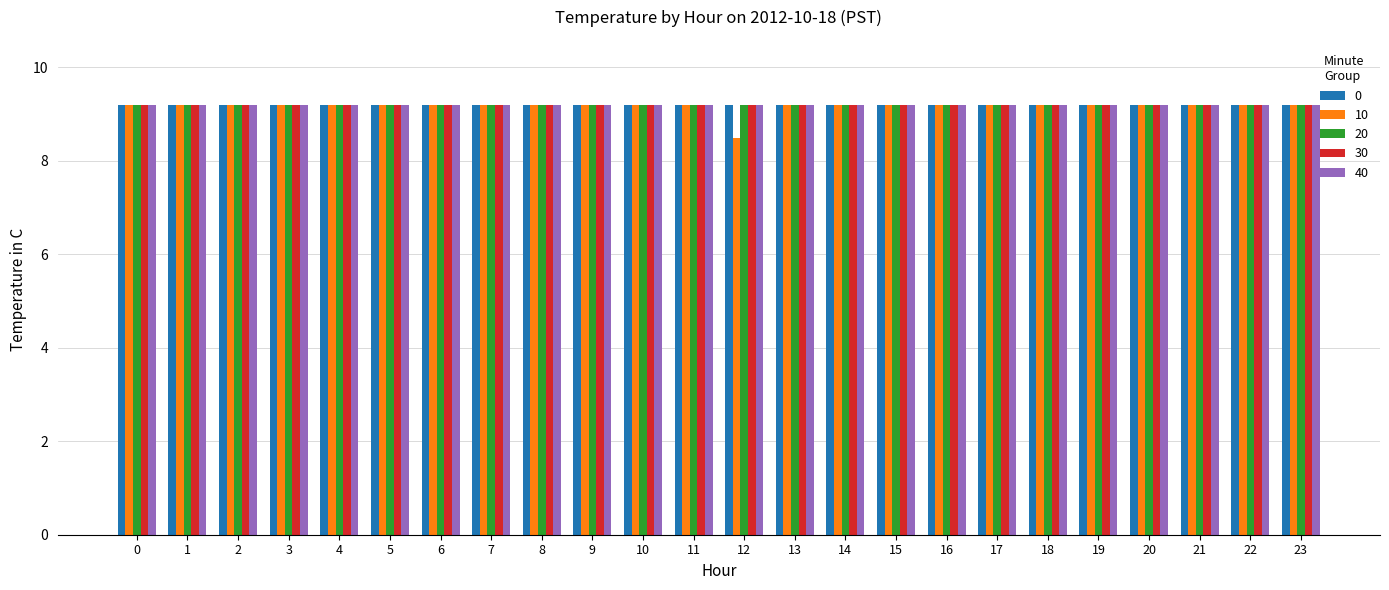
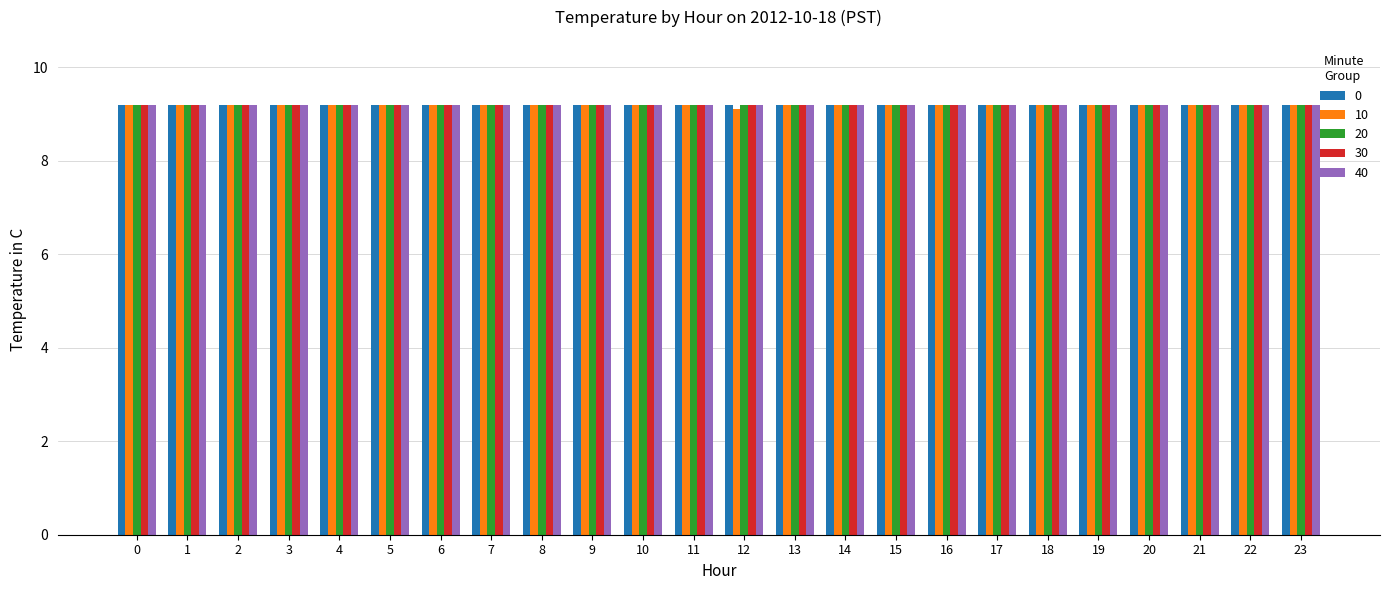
10, 12: 8.5 -> 9.1
